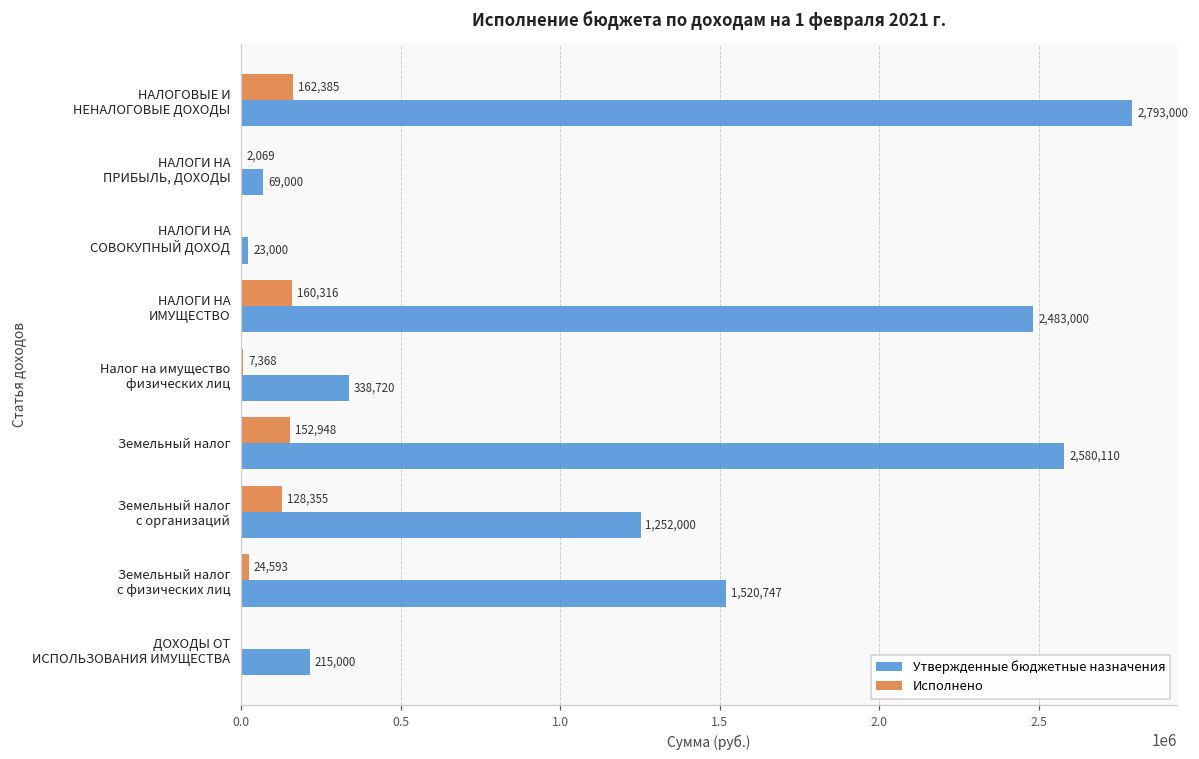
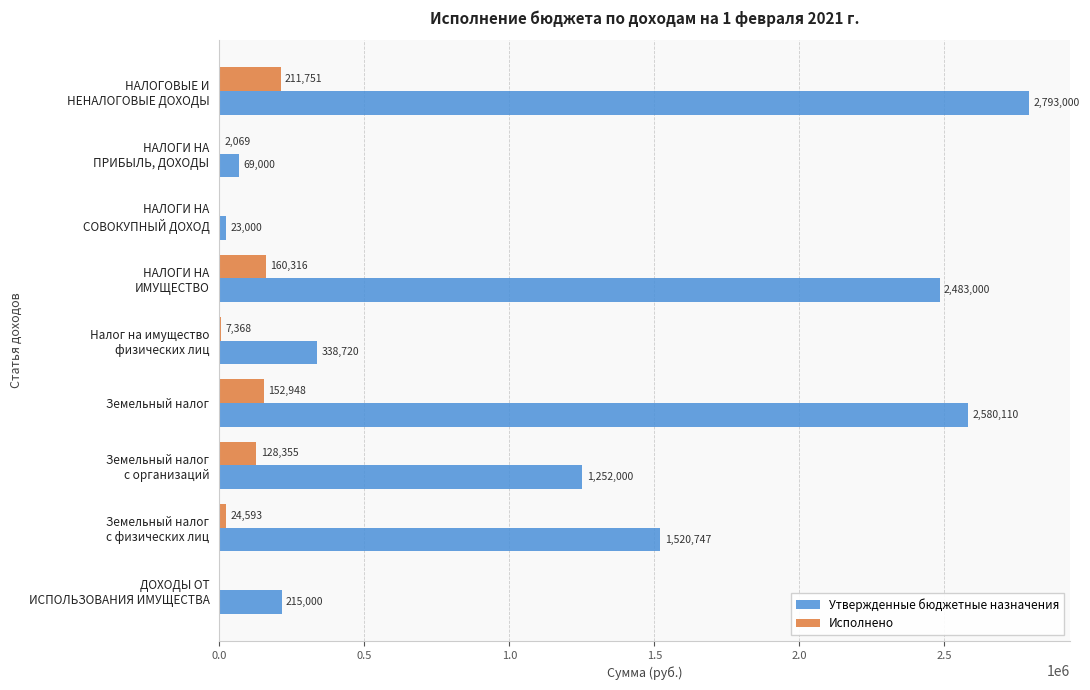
Исполнено, НАЛОГОВЫЕ И НЕНАЛОГОВЫЕ ДОХОДЫ: 162,385 -> 211,751
